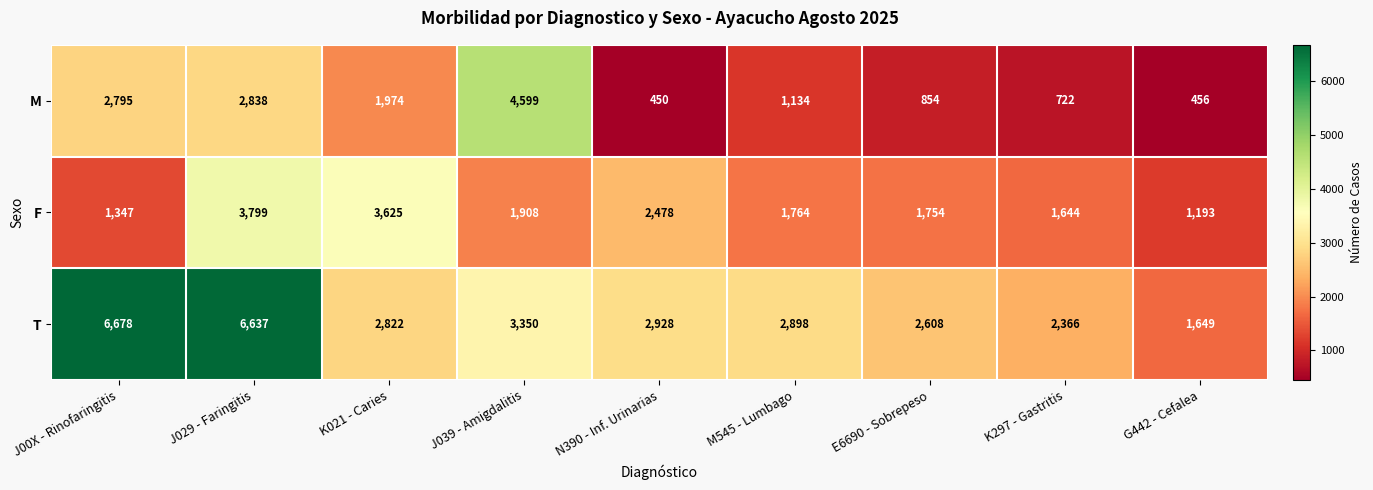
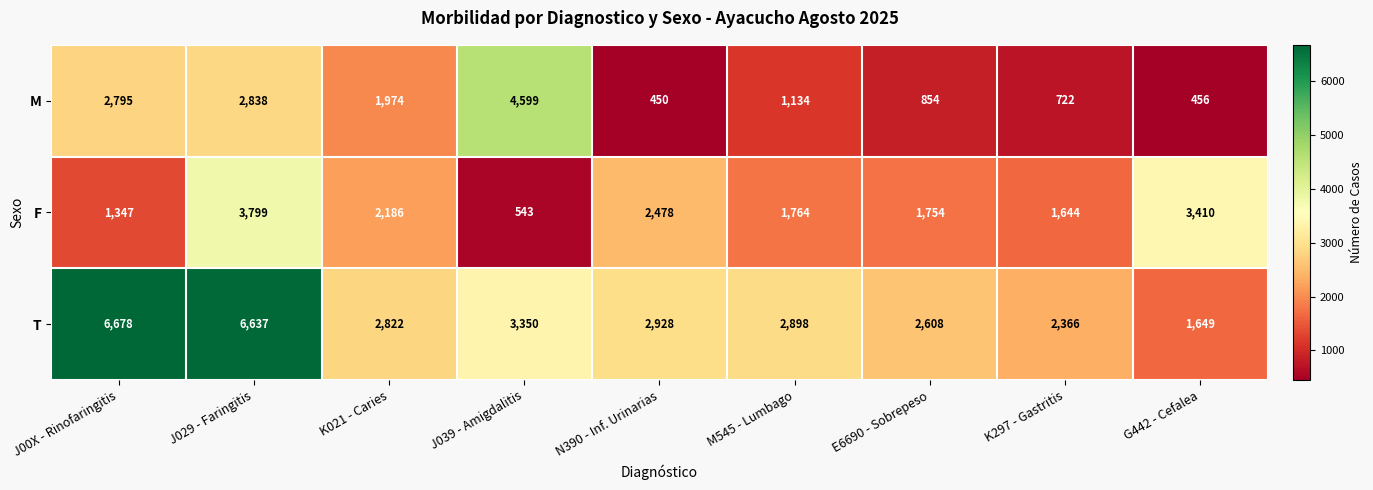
F, K021 - Caries: 3,625 -> 2,186
F, J039 - Amigdalitis: 1,908 -> 543
F, G442 - Cefalea: 1,193 -> 3,410
